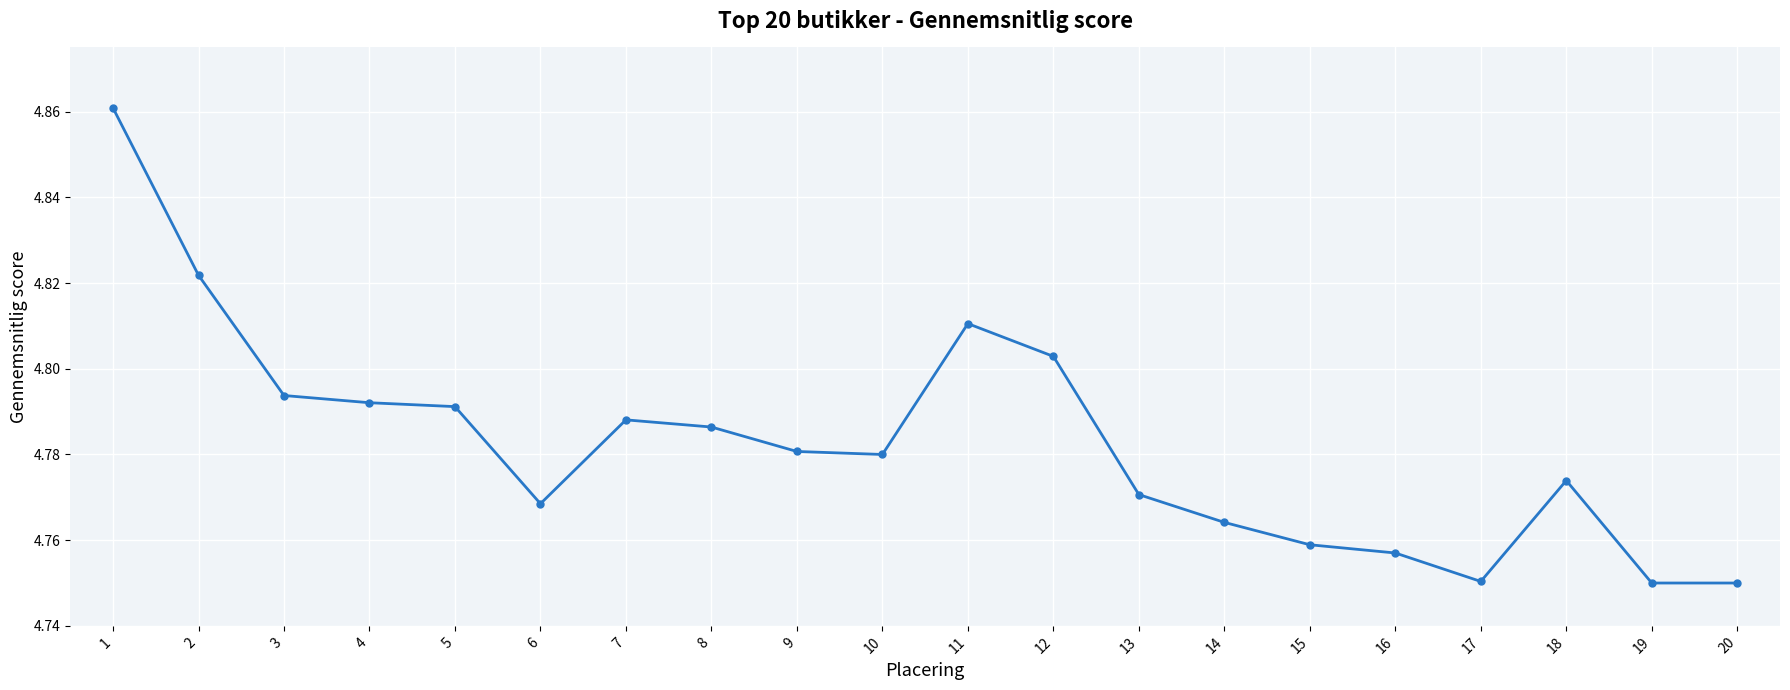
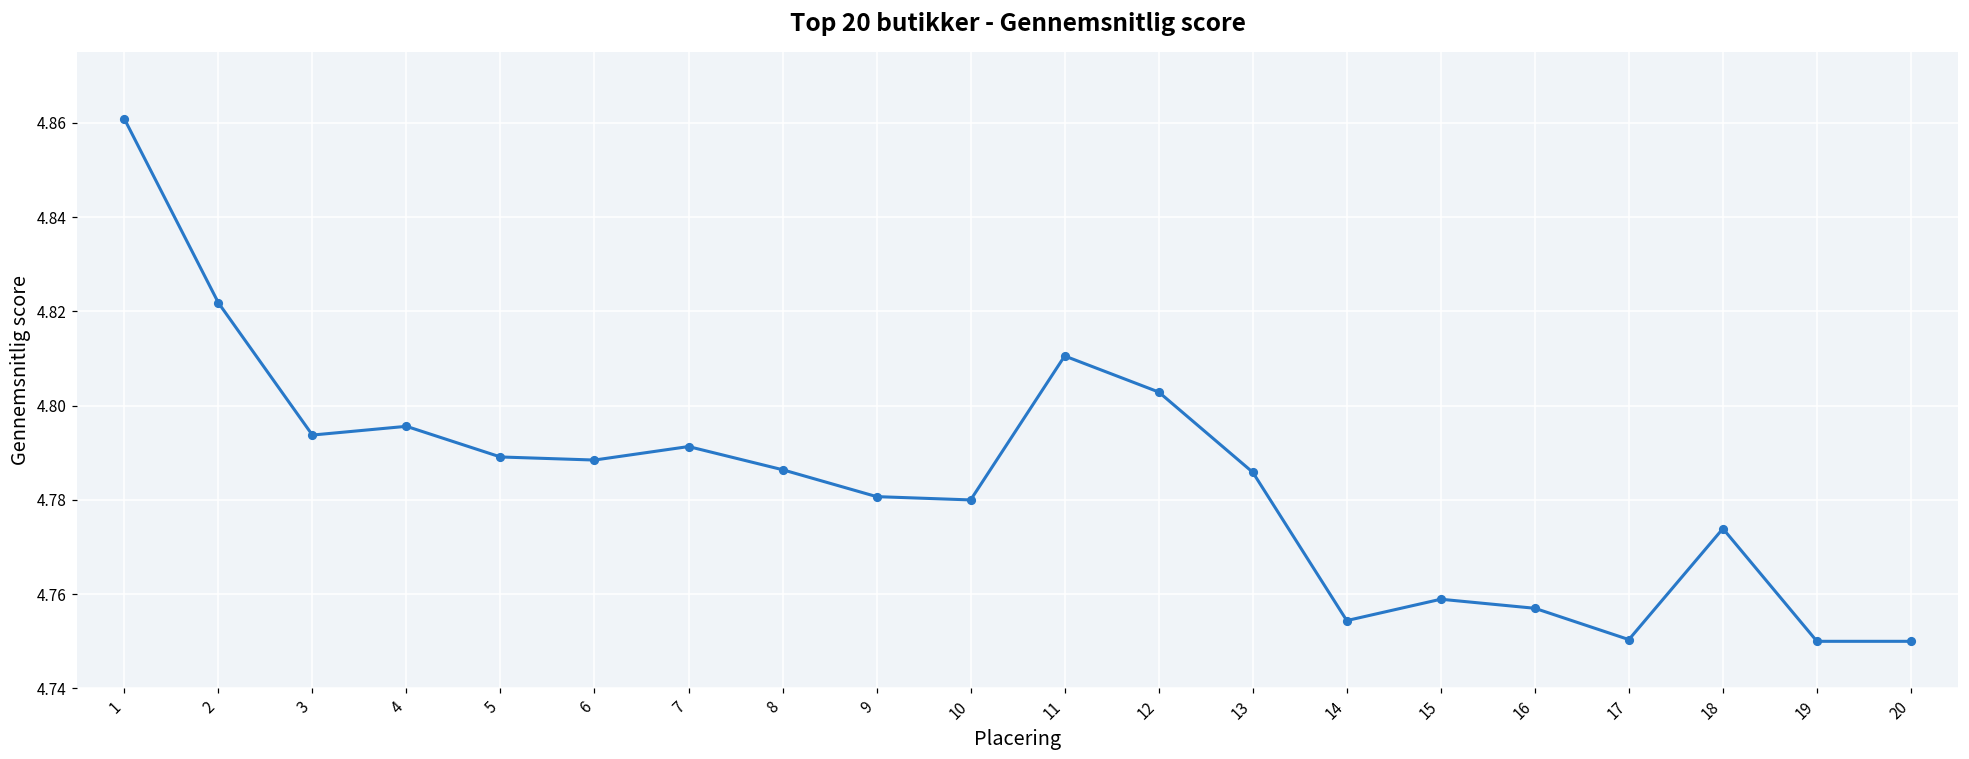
4: 4.792 -> 4.796
5: 4.791 -> 4.789
6: 4.769 -> 4.788
7: 4.788 -> 4.791
13: 4.771 -> 4.786
14: 4.764 -> 4.754
